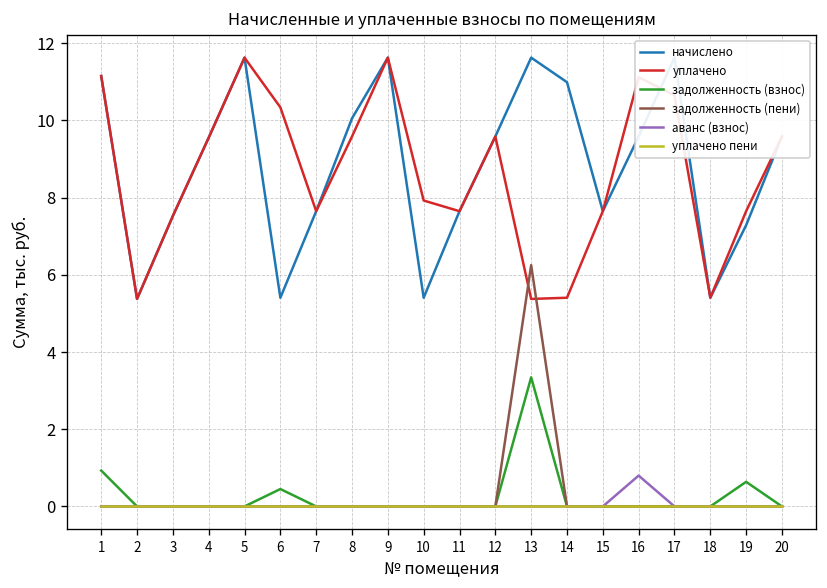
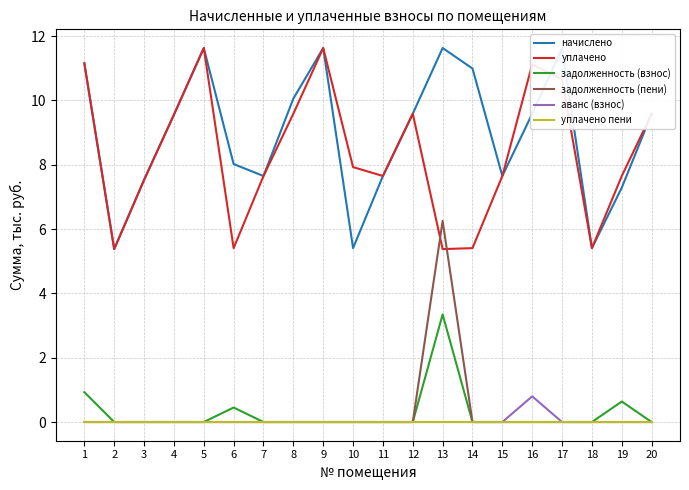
начислено, 6: 5.4 -> 8.0
уплачено, 6: 10.3 -> 5.4
